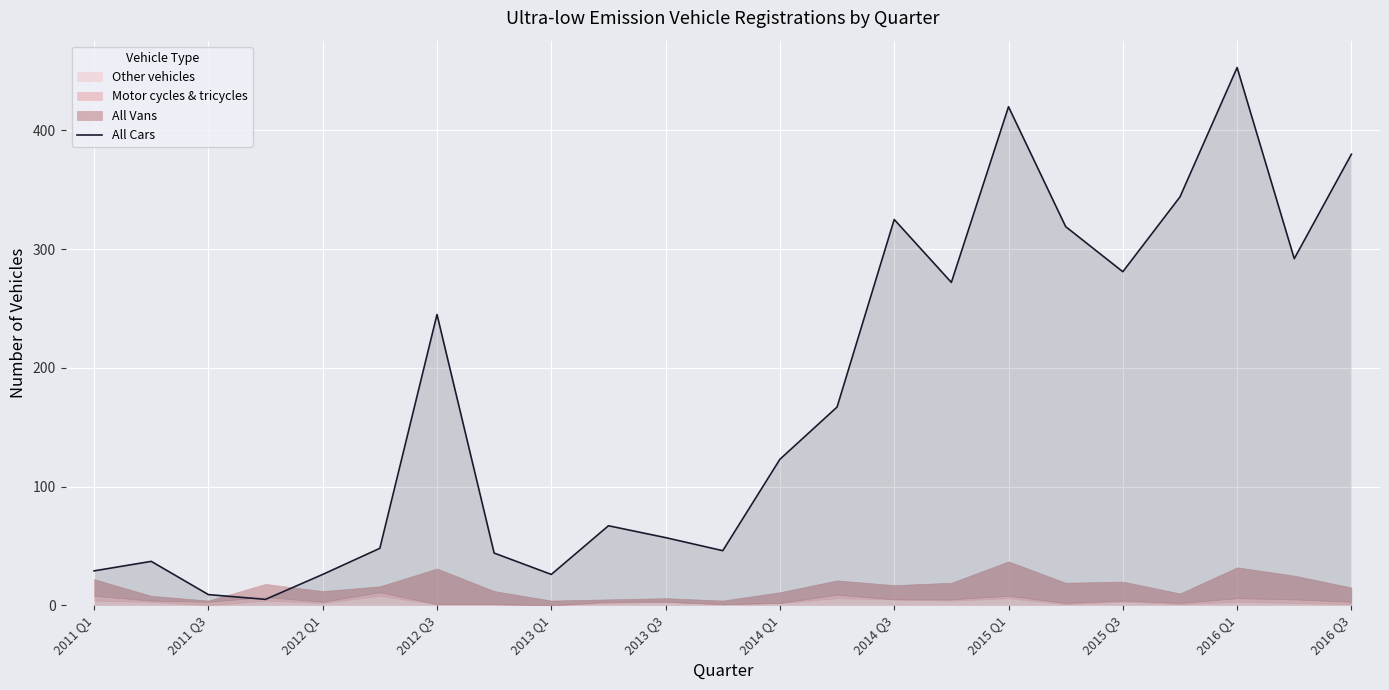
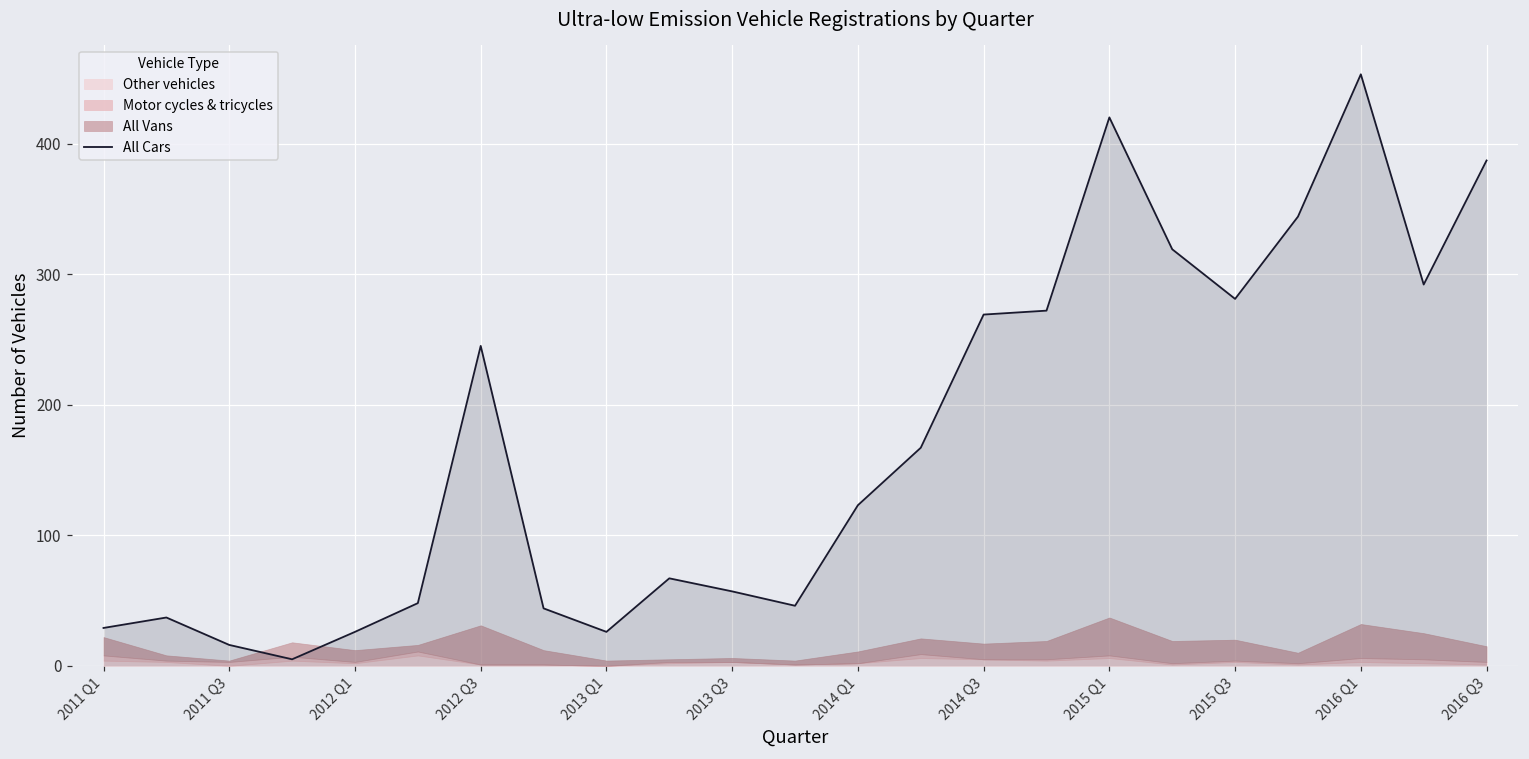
All Cars, 2011 Q3: 9 -> 16
All Cars, 2014 Q3: 325 -> 269
All Cars, 2016 Q3: 380 -> 387
